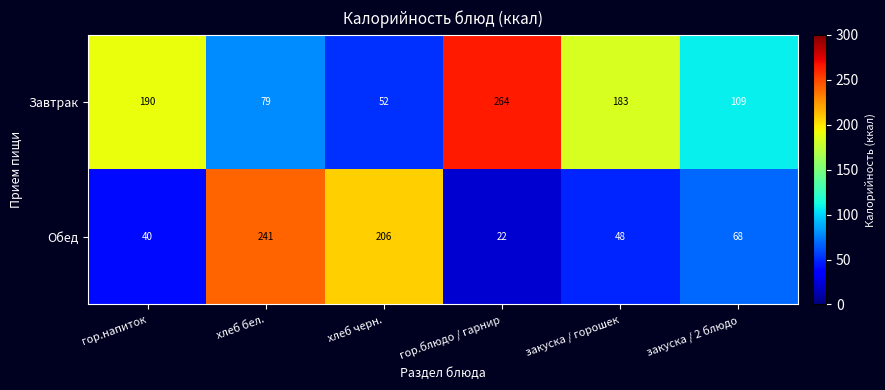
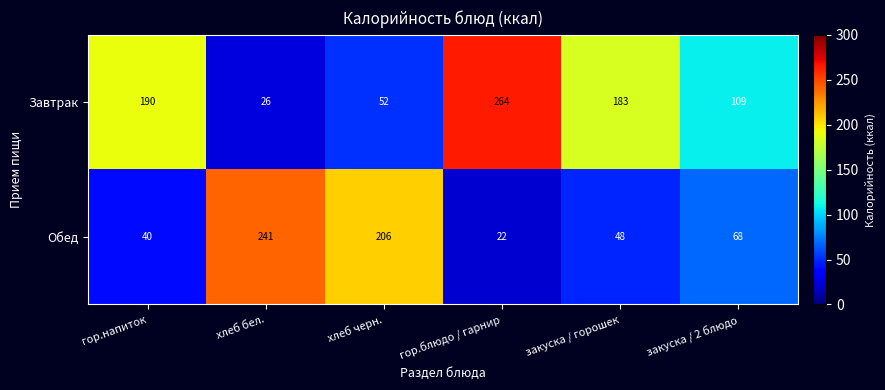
Завтрак, хлеб бел.: 79 -> 26
